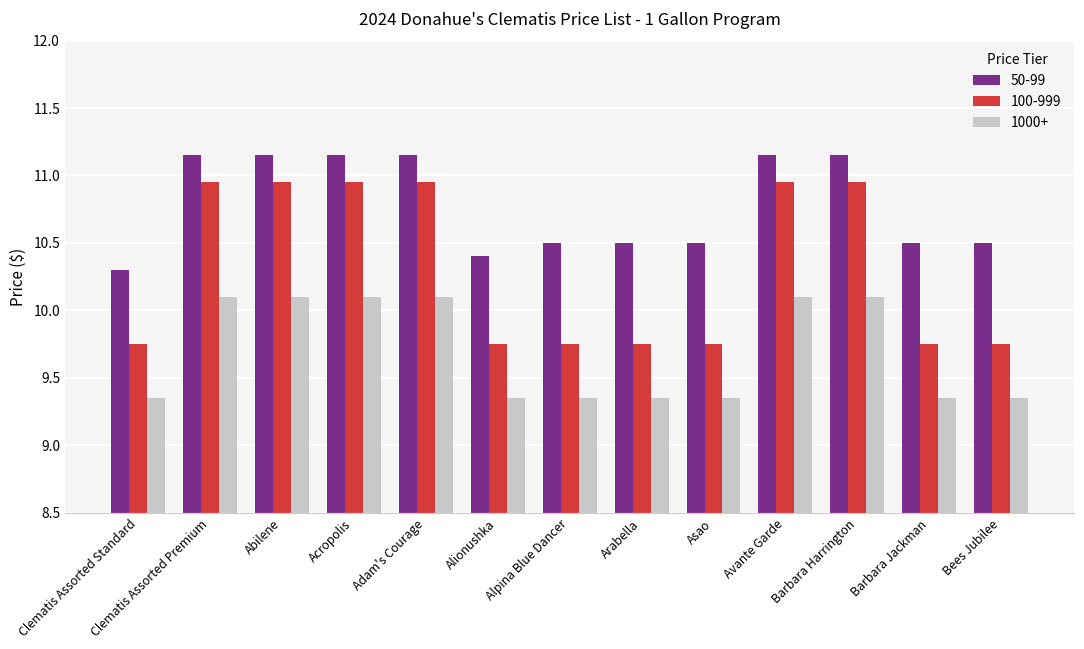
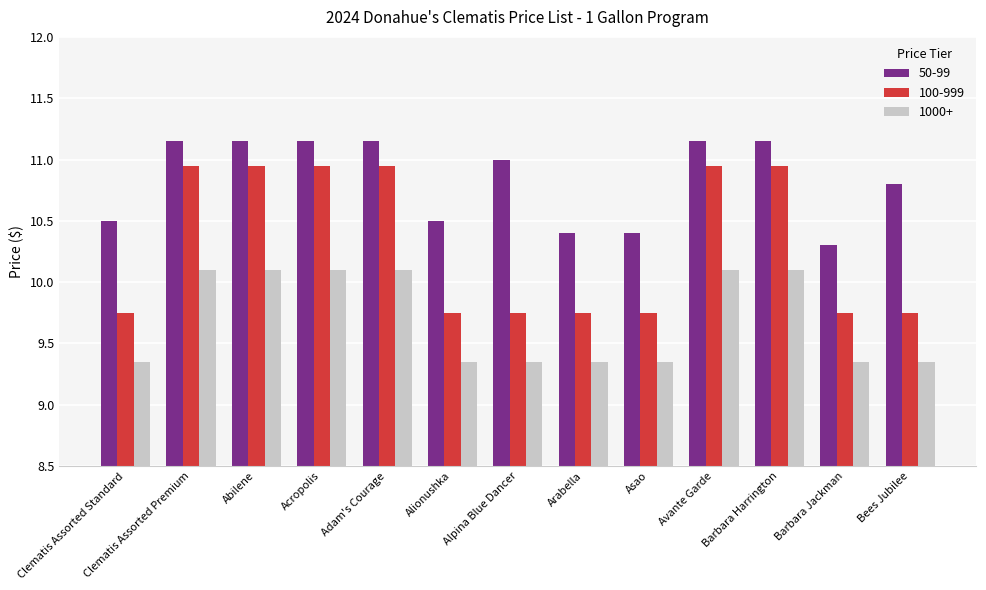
50-99, Clematis Assorted Standard: 10.3 -> 10.5
50-99, Alionushka: 10.4 -> 10.5
50-99, Alpina Blue Dancer: 10.5 -> 11.0
50-99, Arabella: 10.5 -> 10.4
50-99, Asao: 10.5 -> 10.4
50-99, Barbara Jackman: 10.5 -> 10.3
50-99, Bees Jubilee: 10.5 -> 10.8
